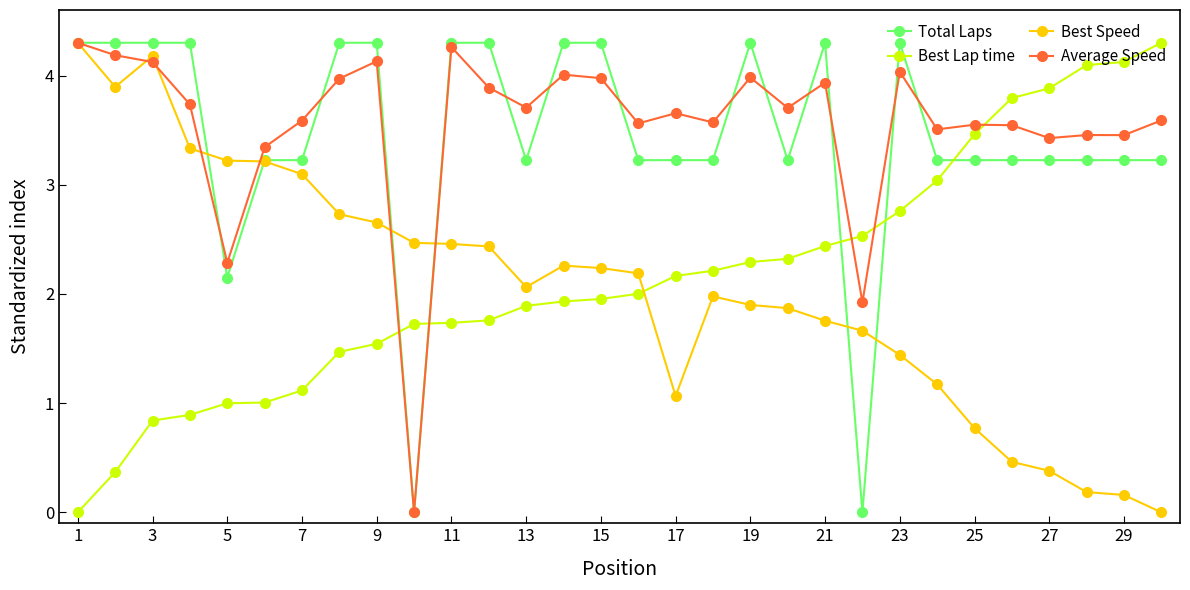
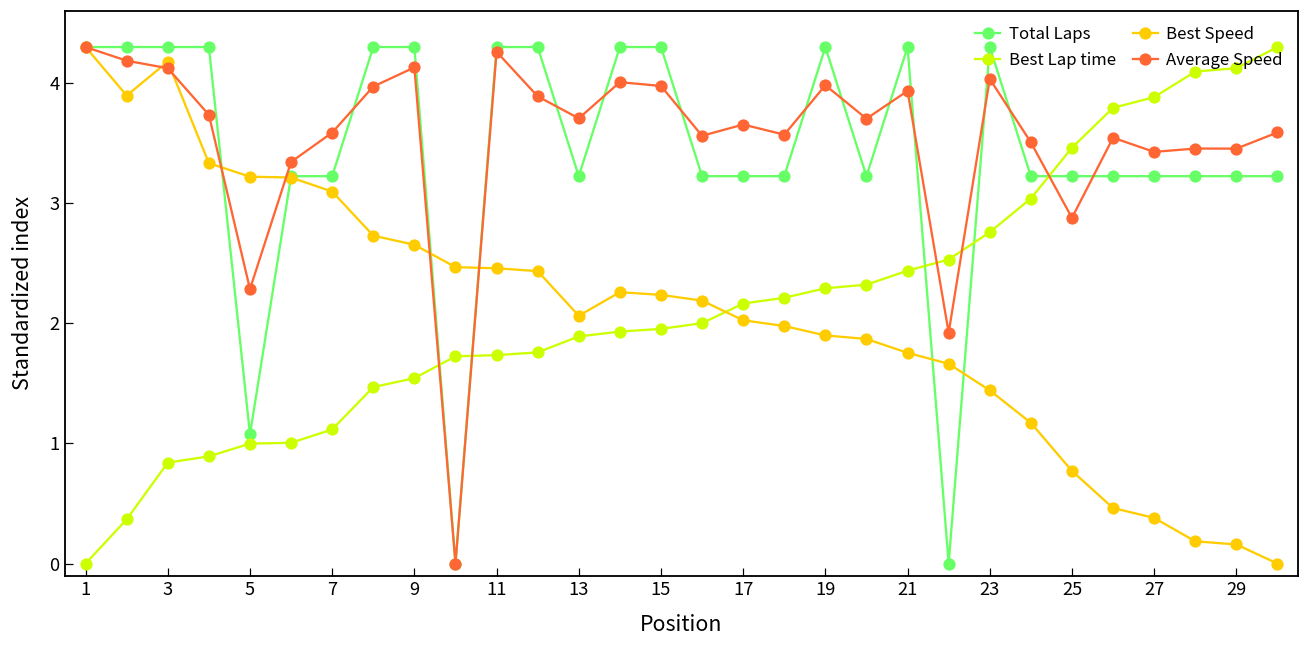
Total Laps, 5: 2.15 -> 1.08
Best Speed, 17: 1.07 -> 2.03
Average Speed, 25: 3.55 -> 2.88
